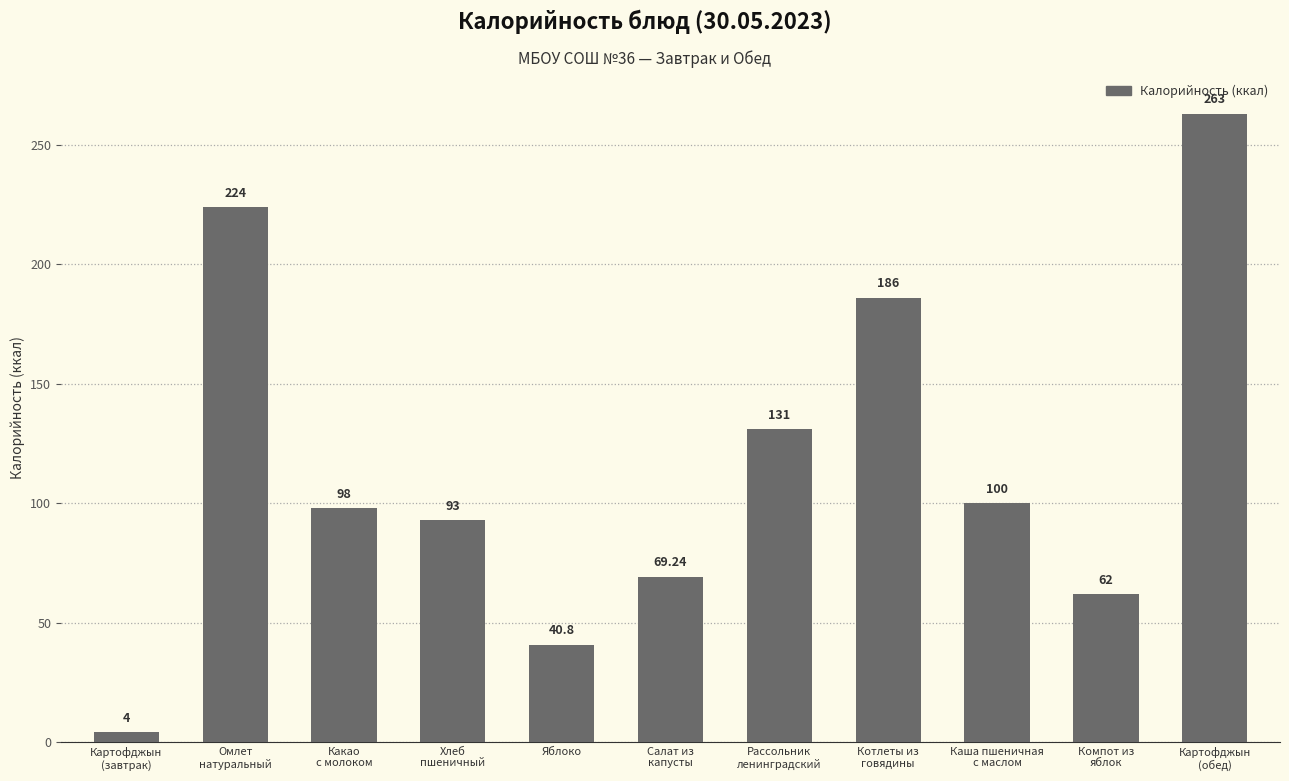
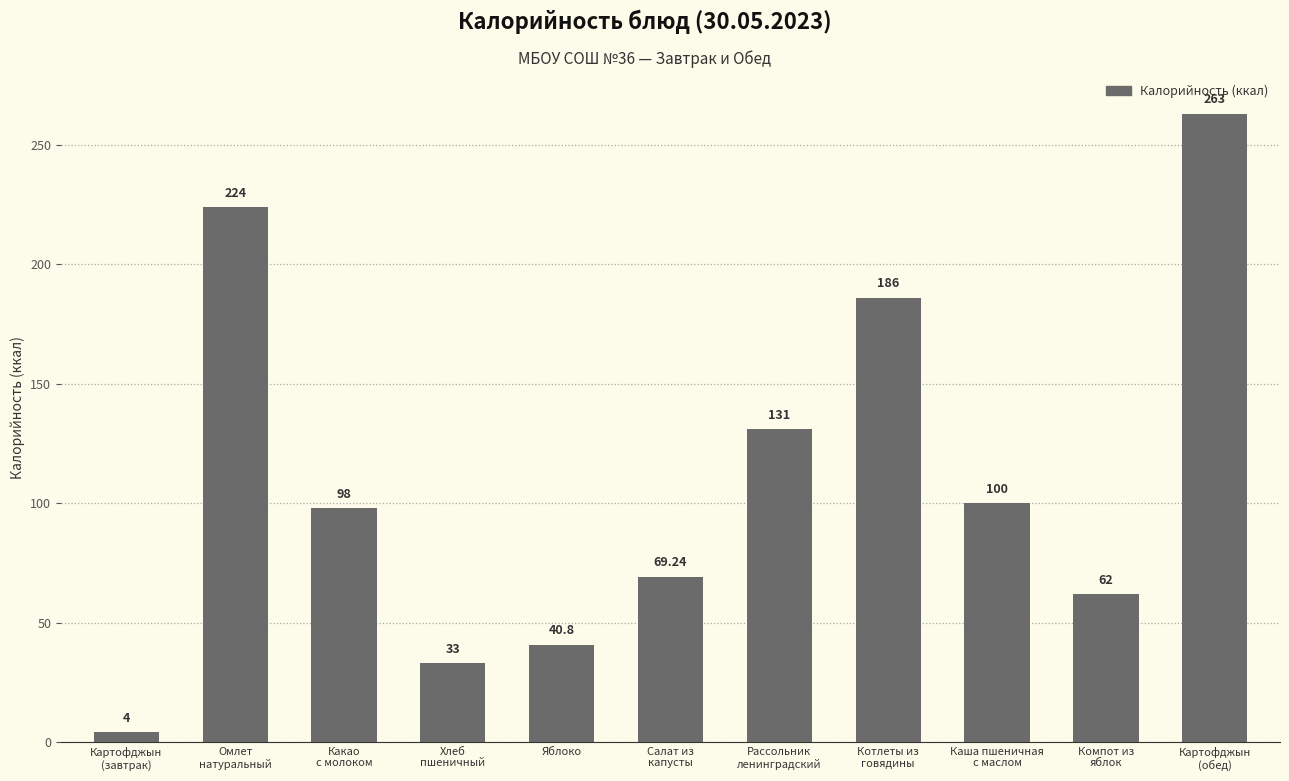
Хлеб пшеничный: 93 -> 33
